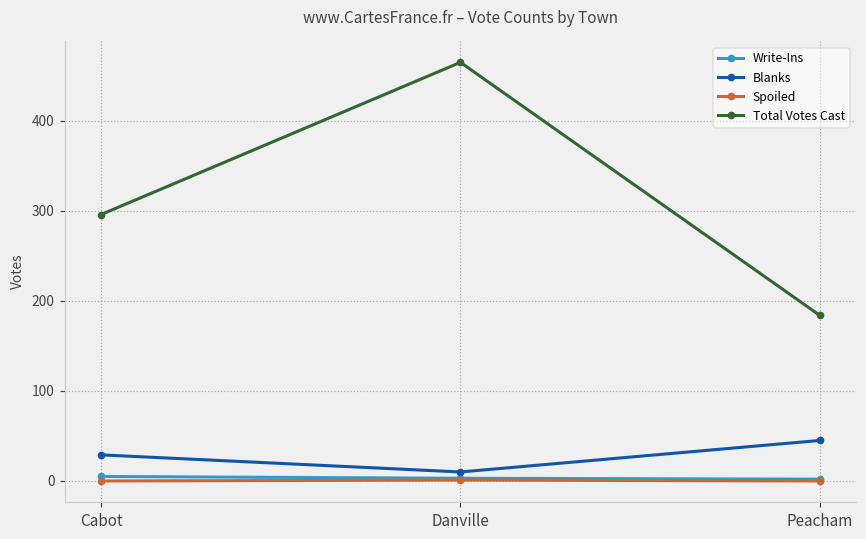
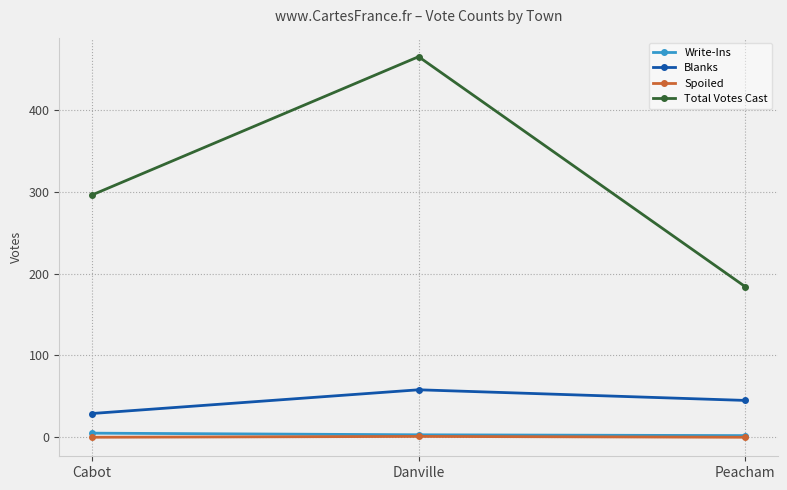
Blanks, Danville: 10 -> 60
